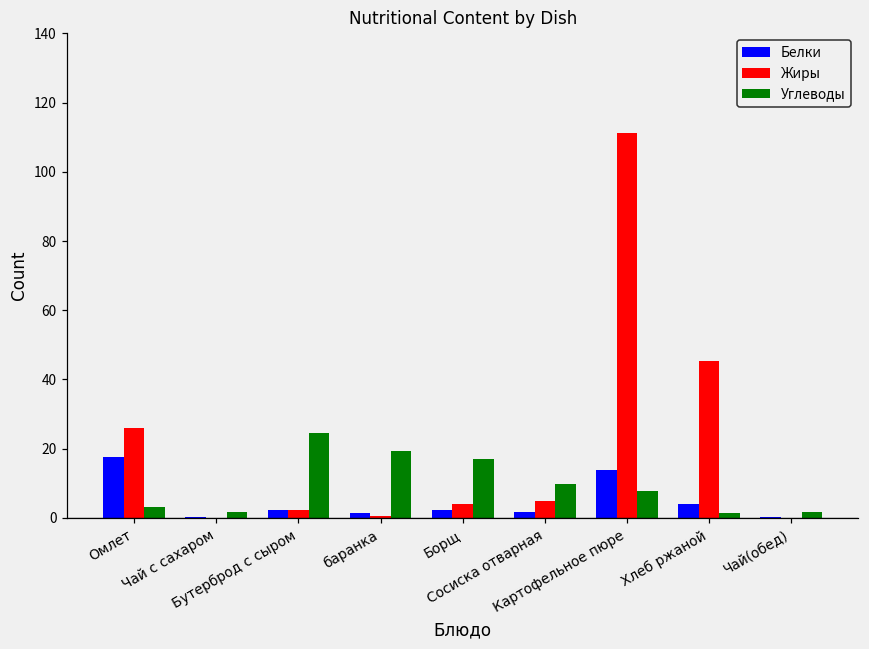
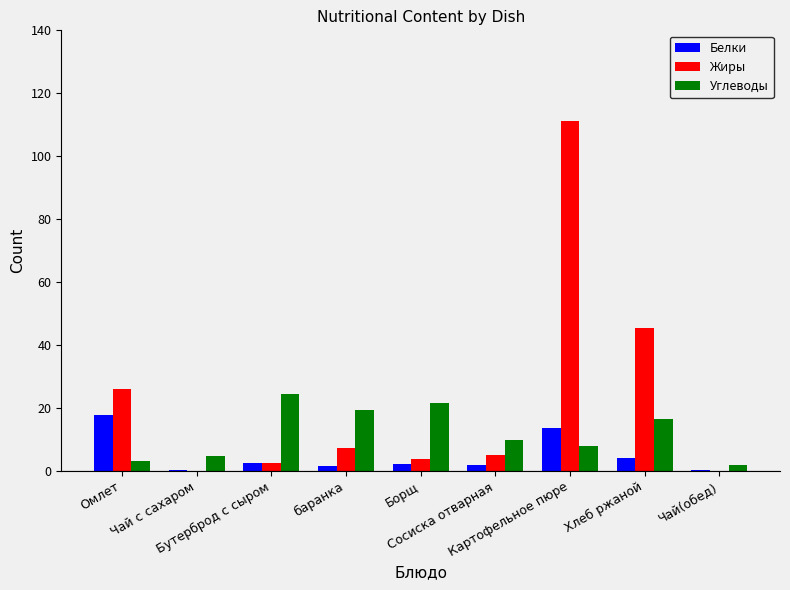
Углеводы, Чай с сахаром: 2 -> 5
Жиры, баранка: 1 -> 7
Углеводы, Борщ: 17 -> 22
Углеводы, Хлеб ржаной: 1 -> 16
